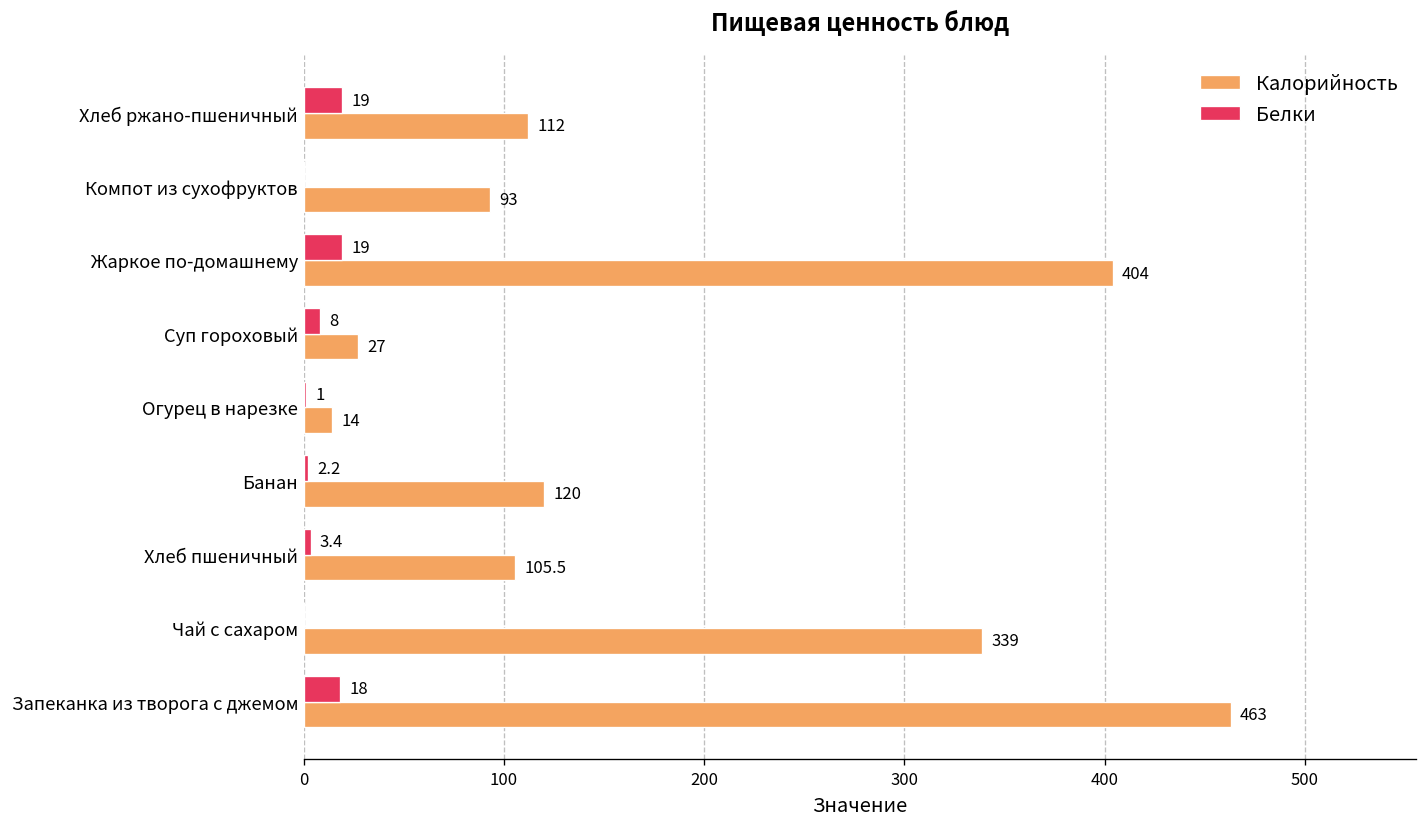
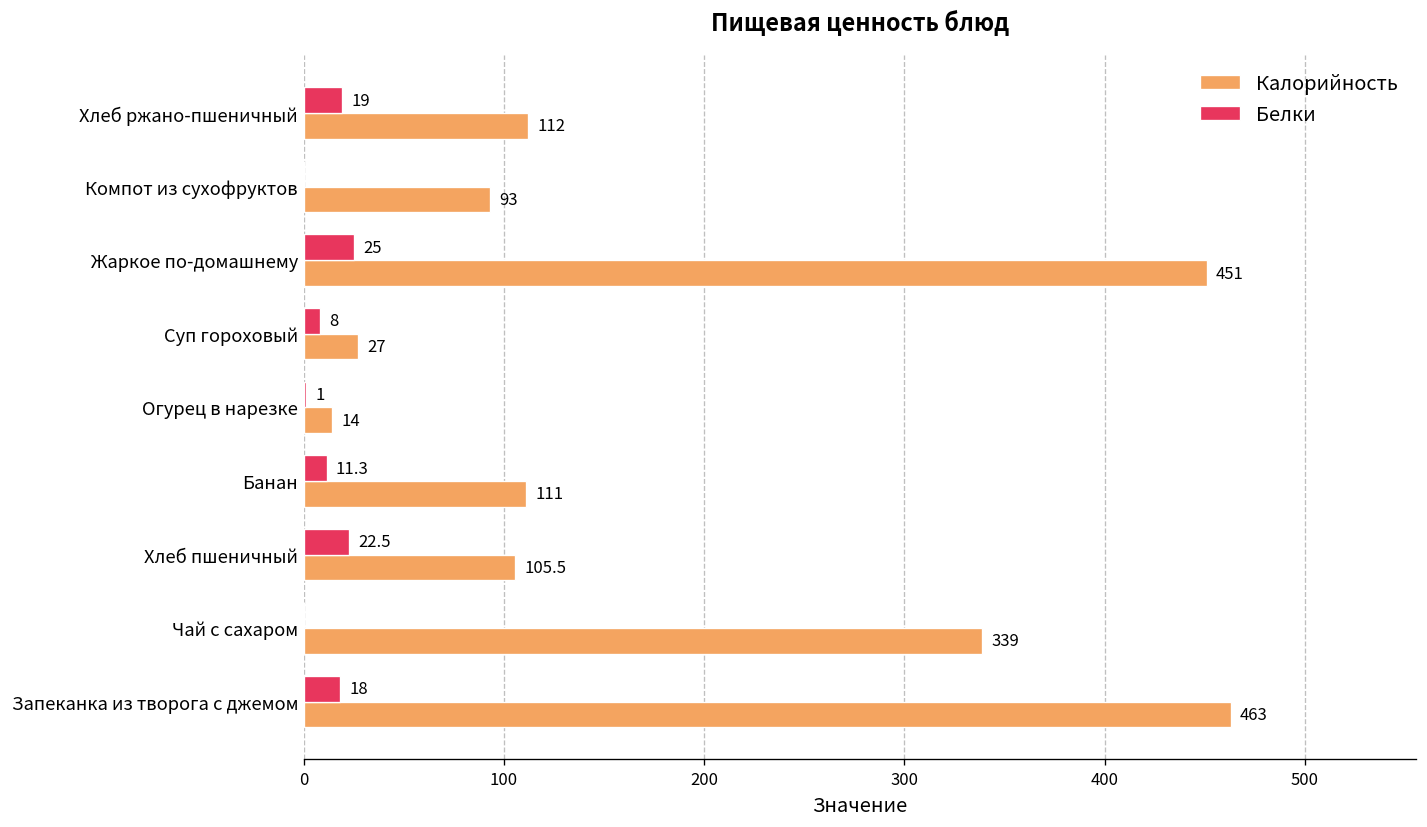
Белки, Жаркое по-домашнему: 19 -> 25
Калорийность, Жаркое по-домашнему: 404 -> 451
Белки, Банан: 2.2 -> 11.3
Калорийность, Банан: 120 -> 111
Белки, Хлеб пшеничный: 3.4 -> 22.5
